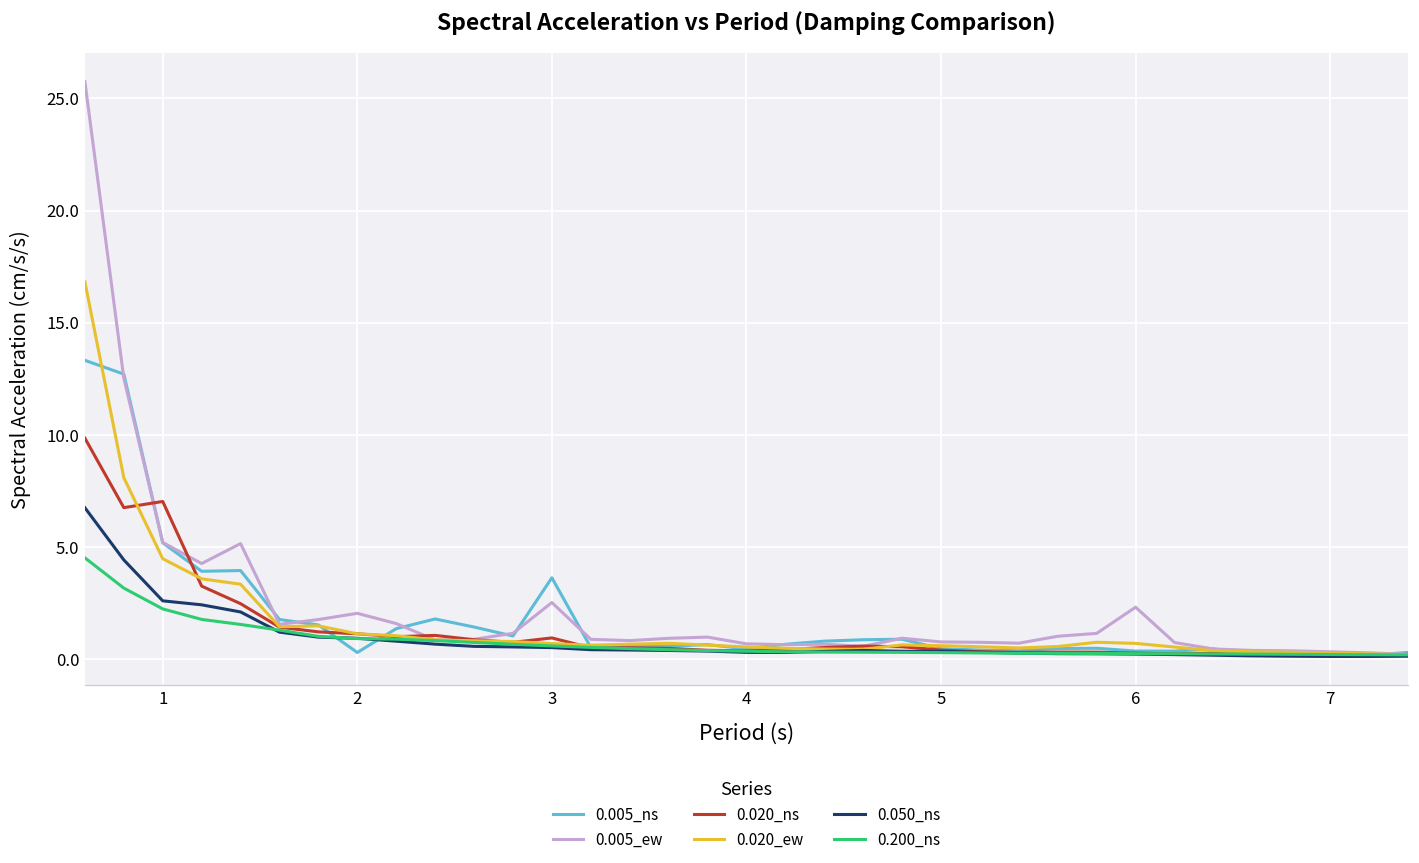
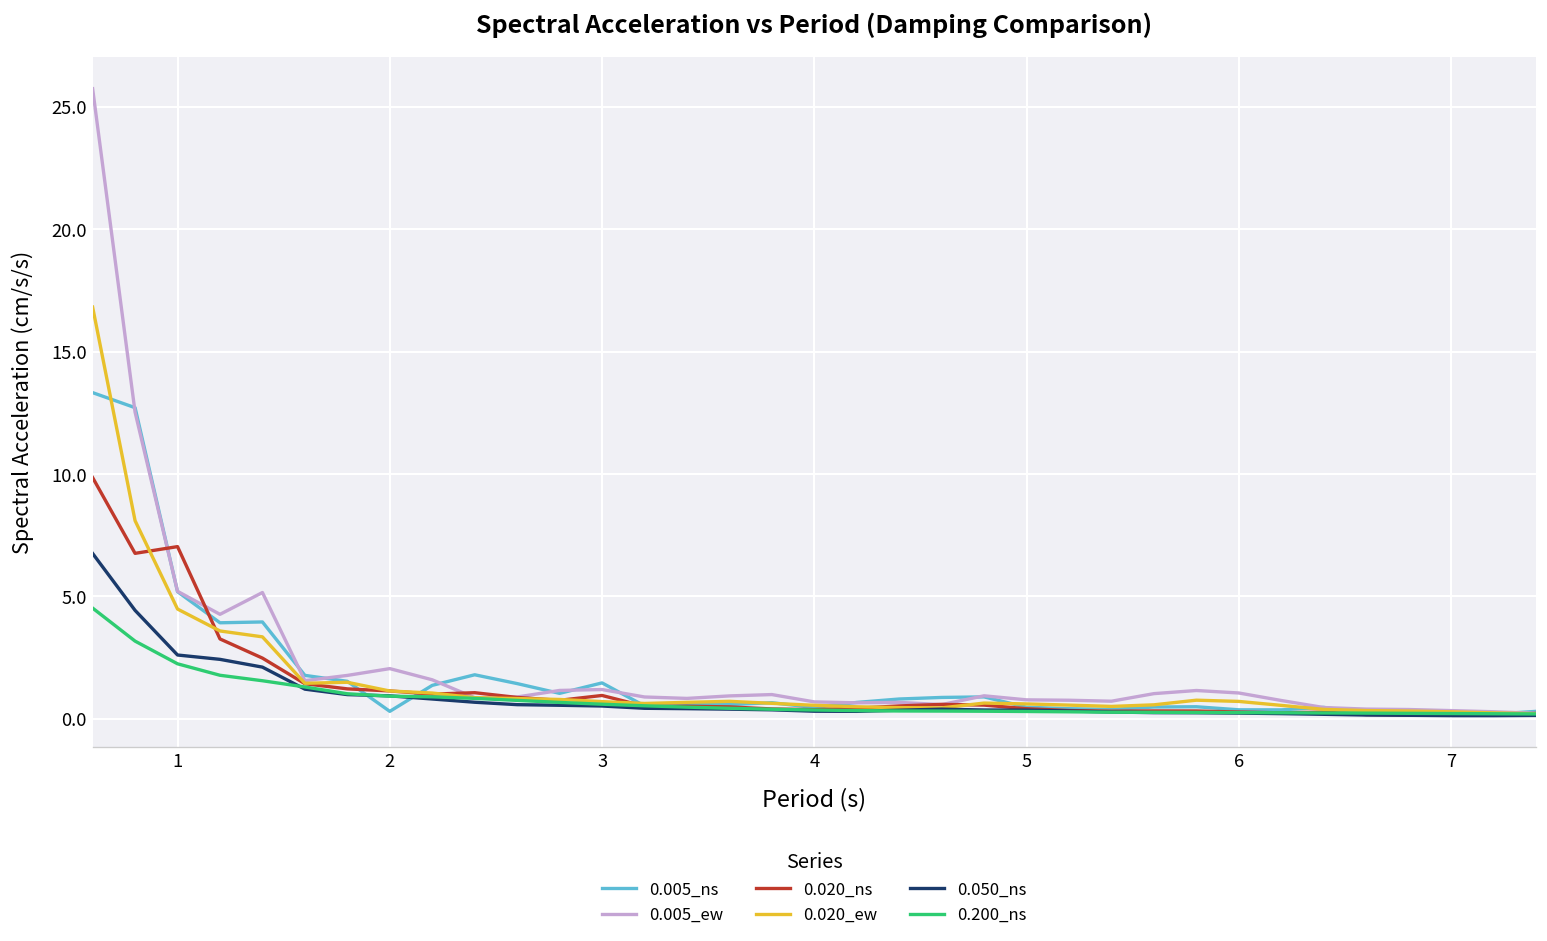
0.005_ns, 3: 3.6 -> 1.5
0.005_ew, 3: 2.5 -> 1.2
0.005_ew, 6: 2.3 -> 1.1
